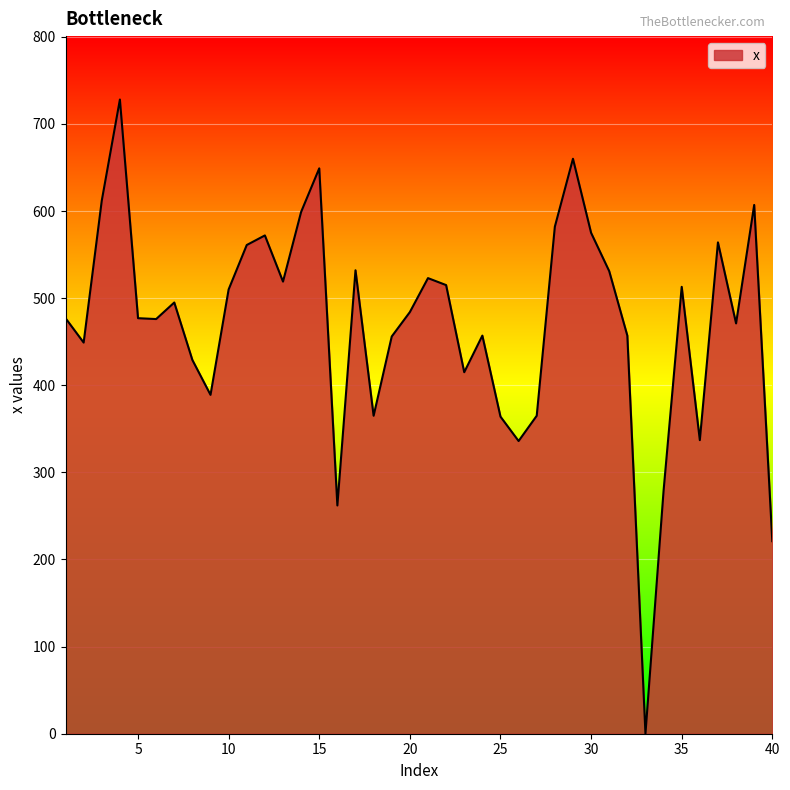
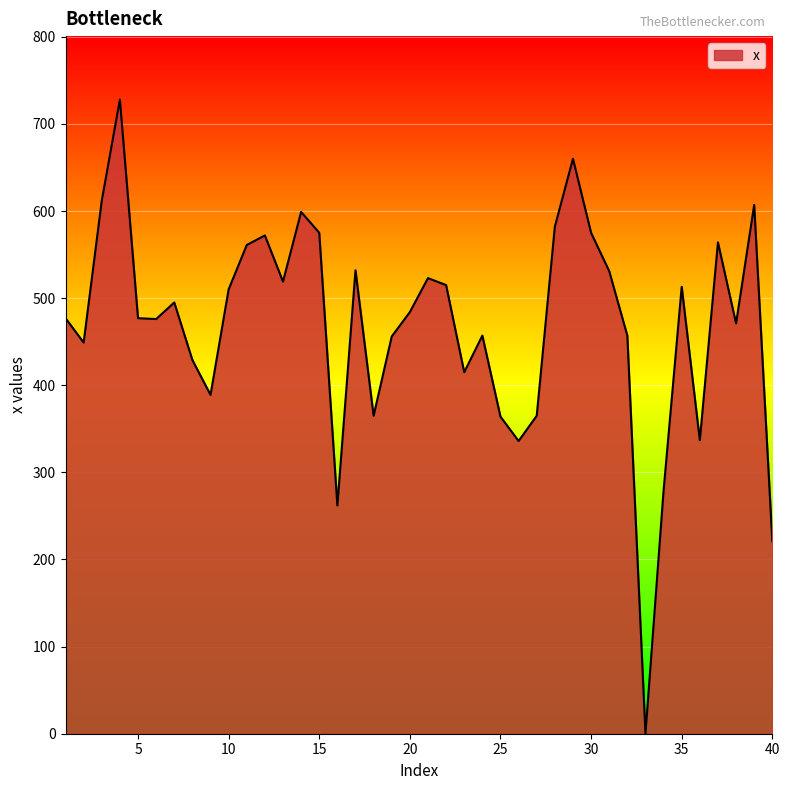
15: 650 -> 580
